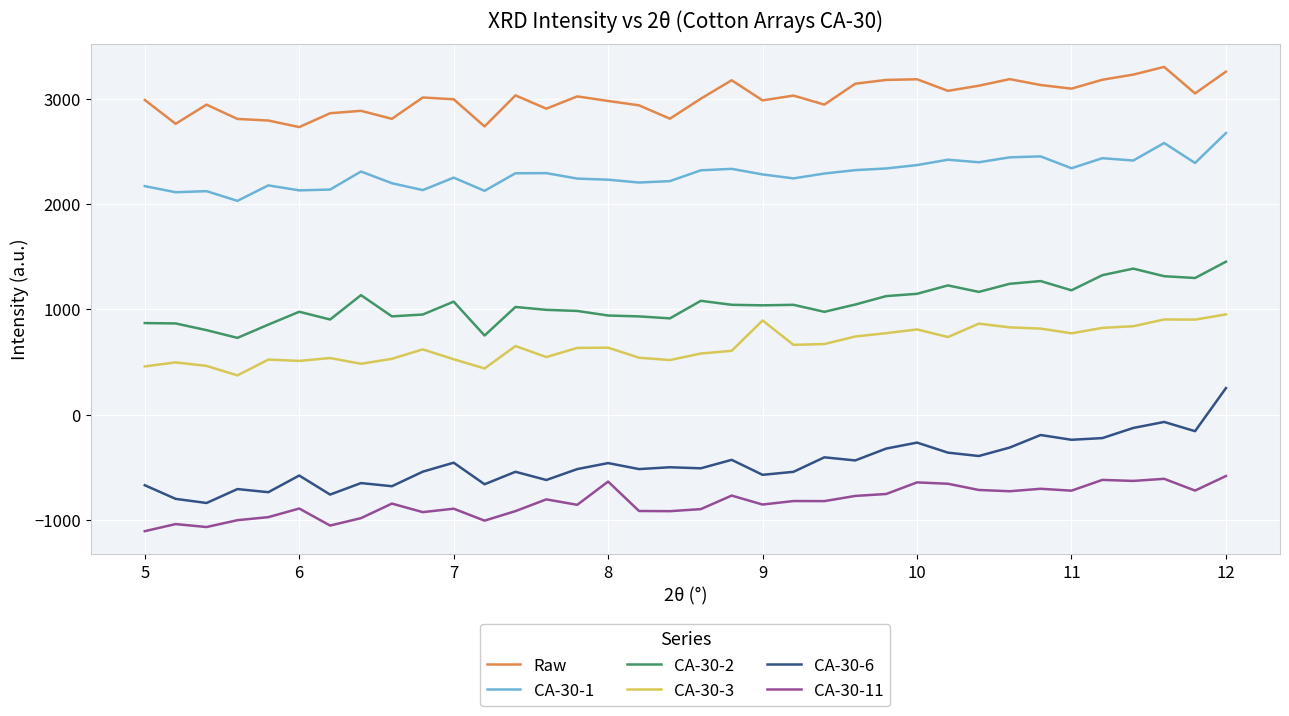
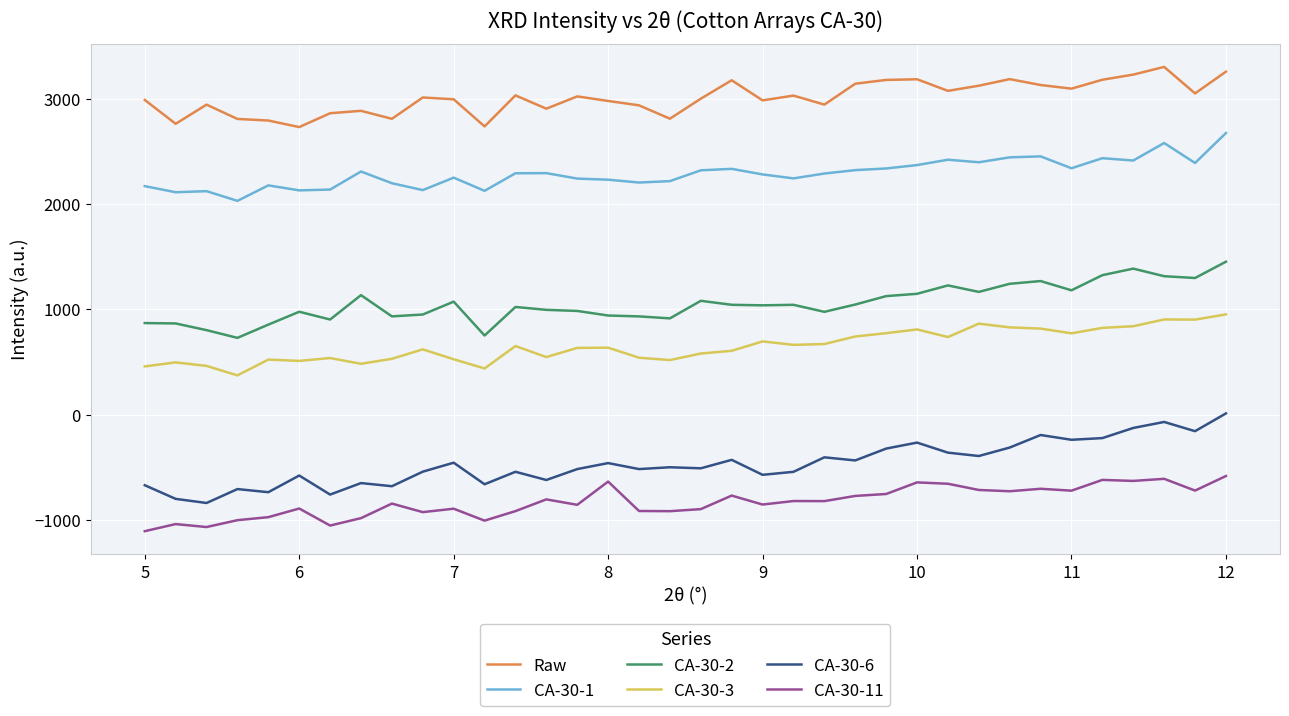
CA-30-3, 9: 890 -> 700
CA-30-6, 12: 250 -> 10
